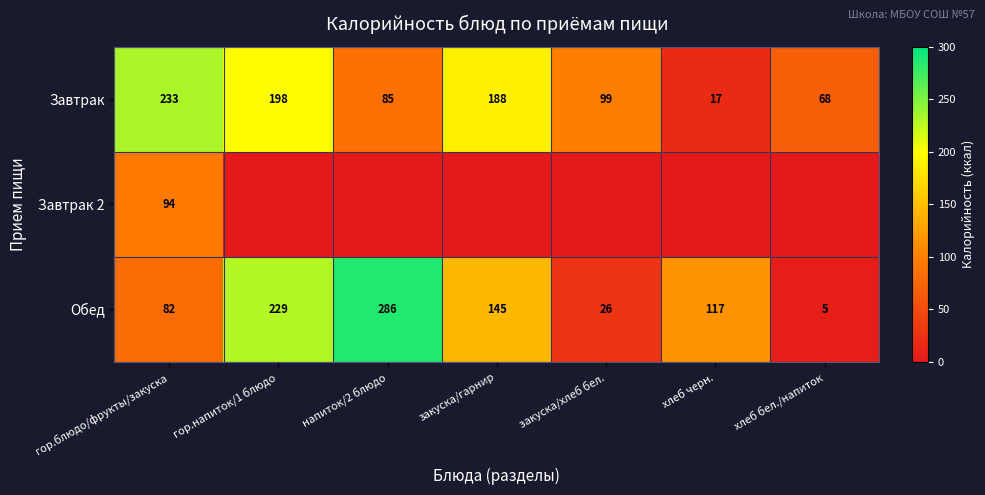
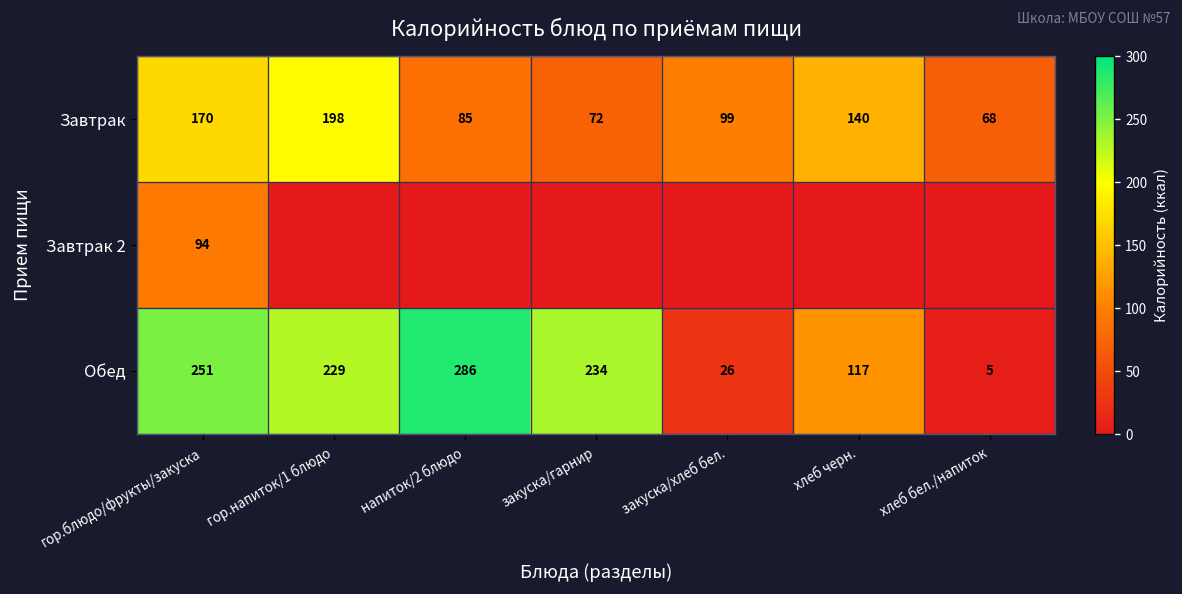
Завтрак, гор.блюдо/фрукты/закуска: 233 -> 170
Завтрак, закуска/гарнир: 188 -> 72
Завтрак, хлеб черн.: 17 -> 140
Обед, гор.блюдо/фрукты/закуска: 82 -> 251
Обед, закуска/гарнир: 145 -> 234
